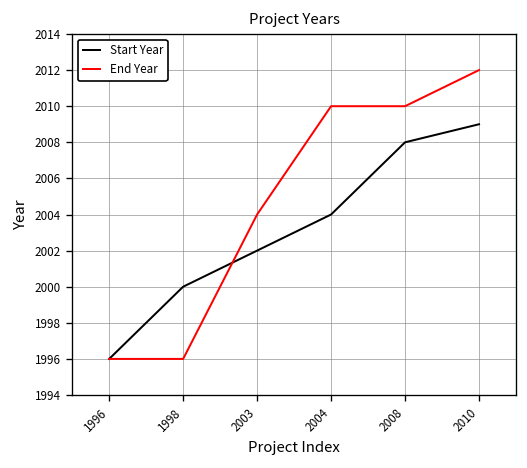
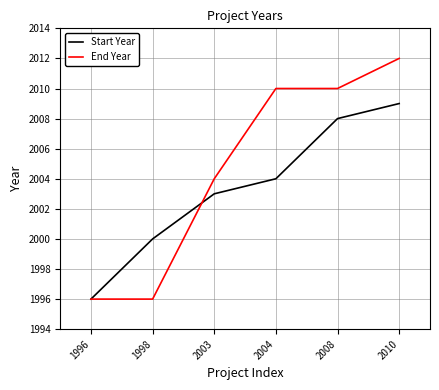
Start Year, 2003: 2002 -> 2003
